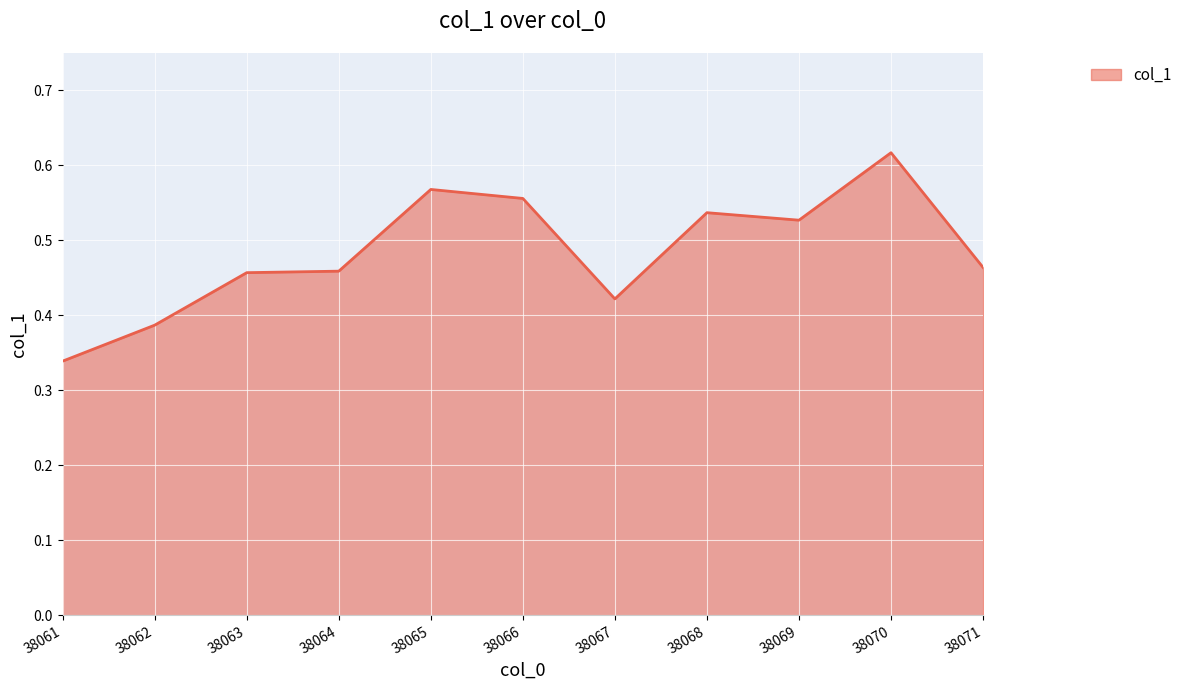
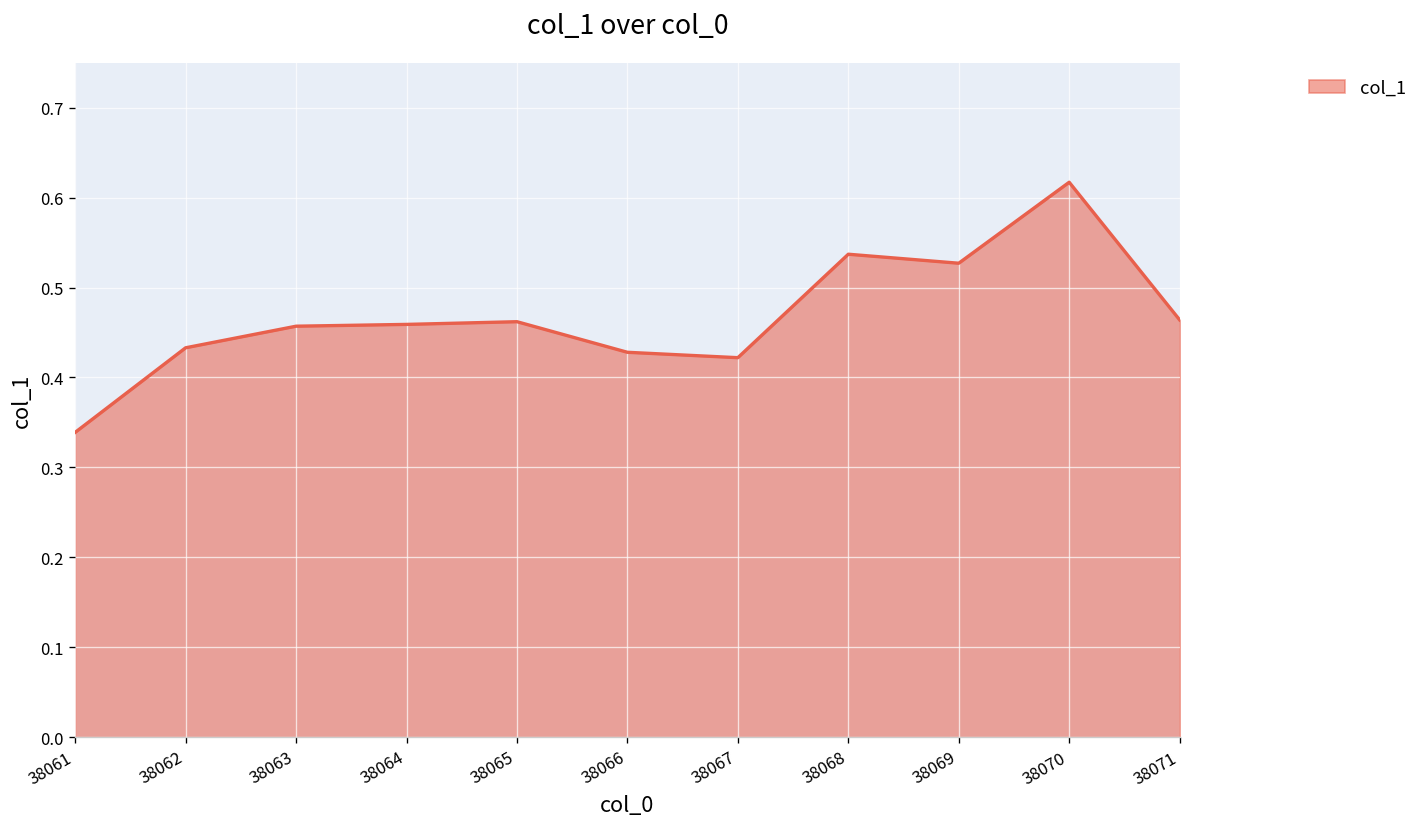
38062: 0.39 -> 0.43
38065: 0.57 -> 0.46
38066: 0.56 -> 0.43
